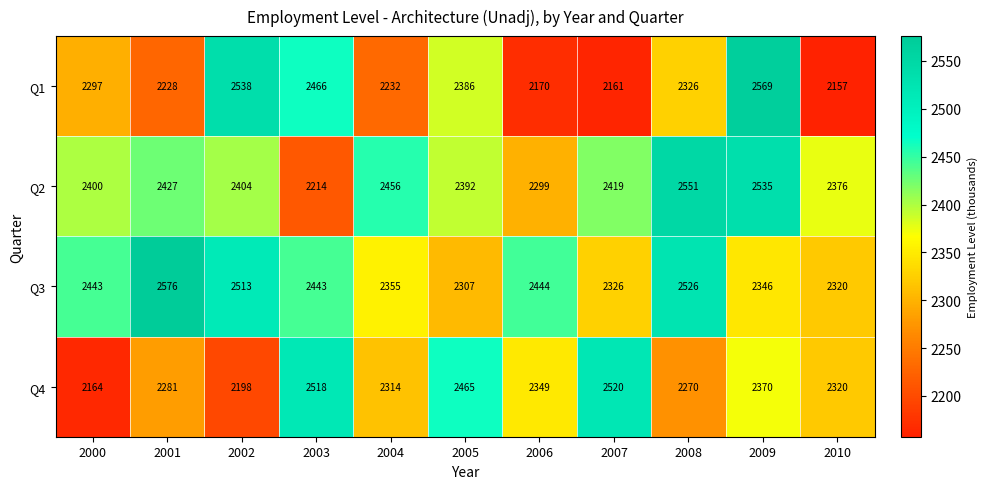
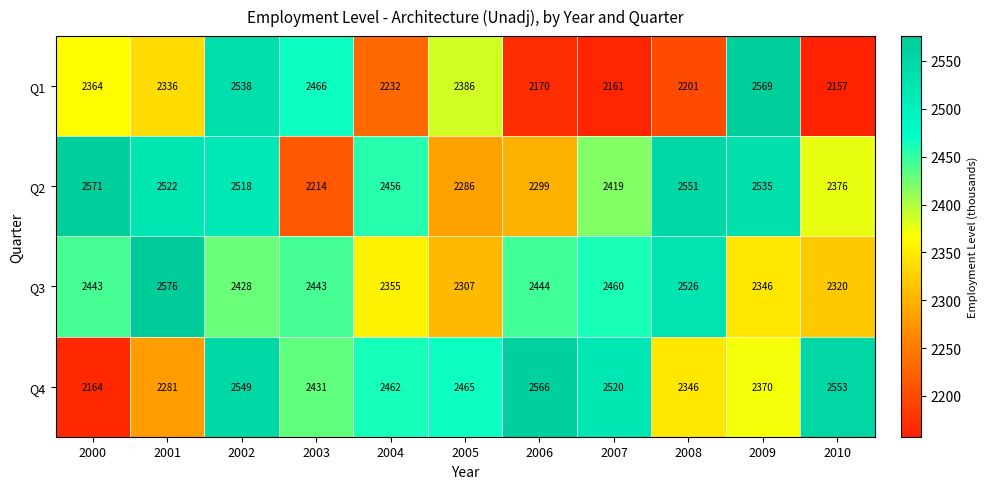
Q1, 2000: 2297 -> 2364
Q1, 2001: 2228 -> 2336
Q1, 2008: 2326 -> 2201
Q2, 2000: 2400 -> 2571
Q2, 2001: 2427 -> 2522
Q2, 2002: 2404 -> 2518
Q2, 2005: 2392 -> 2286
Q3, 2002: 2513 -> 2428
Q3, 2007: 2326 -> 2460
Q4, 2002: 2198 -> 2549
Q4, 2003: 2518 -> 2431
Q4, 2004: 2314 -> 2462
Q4, 2006: 2349 -> 2566
Q4, 2008: 2270 -> 2346
Q4, 2010: 2320 -> 2553
